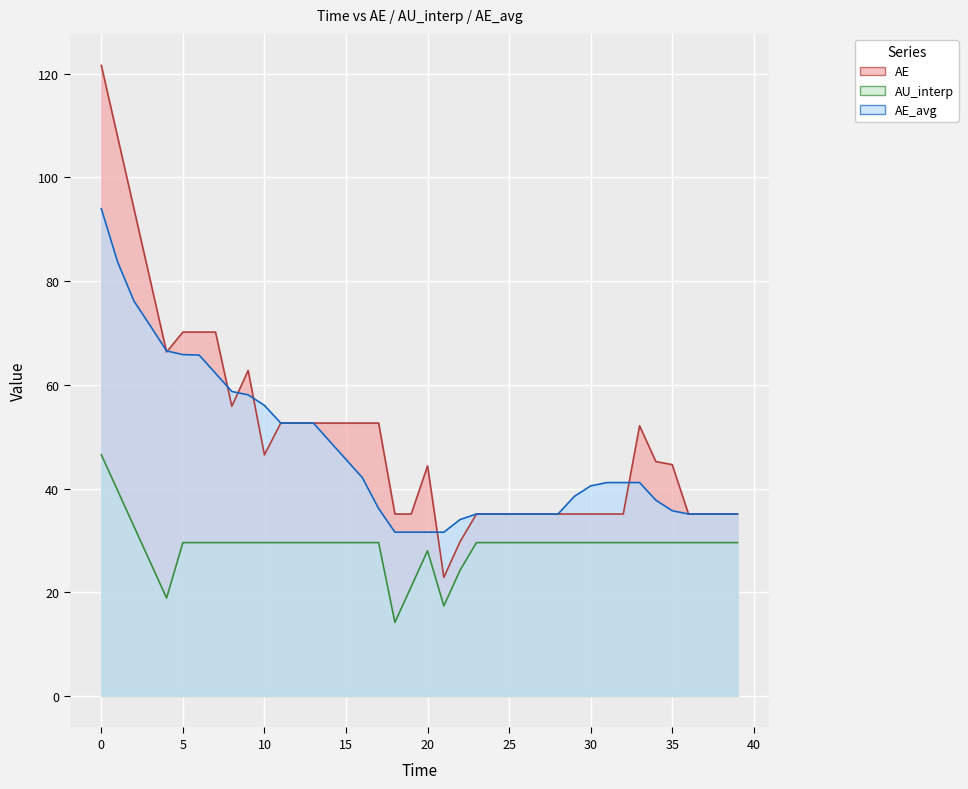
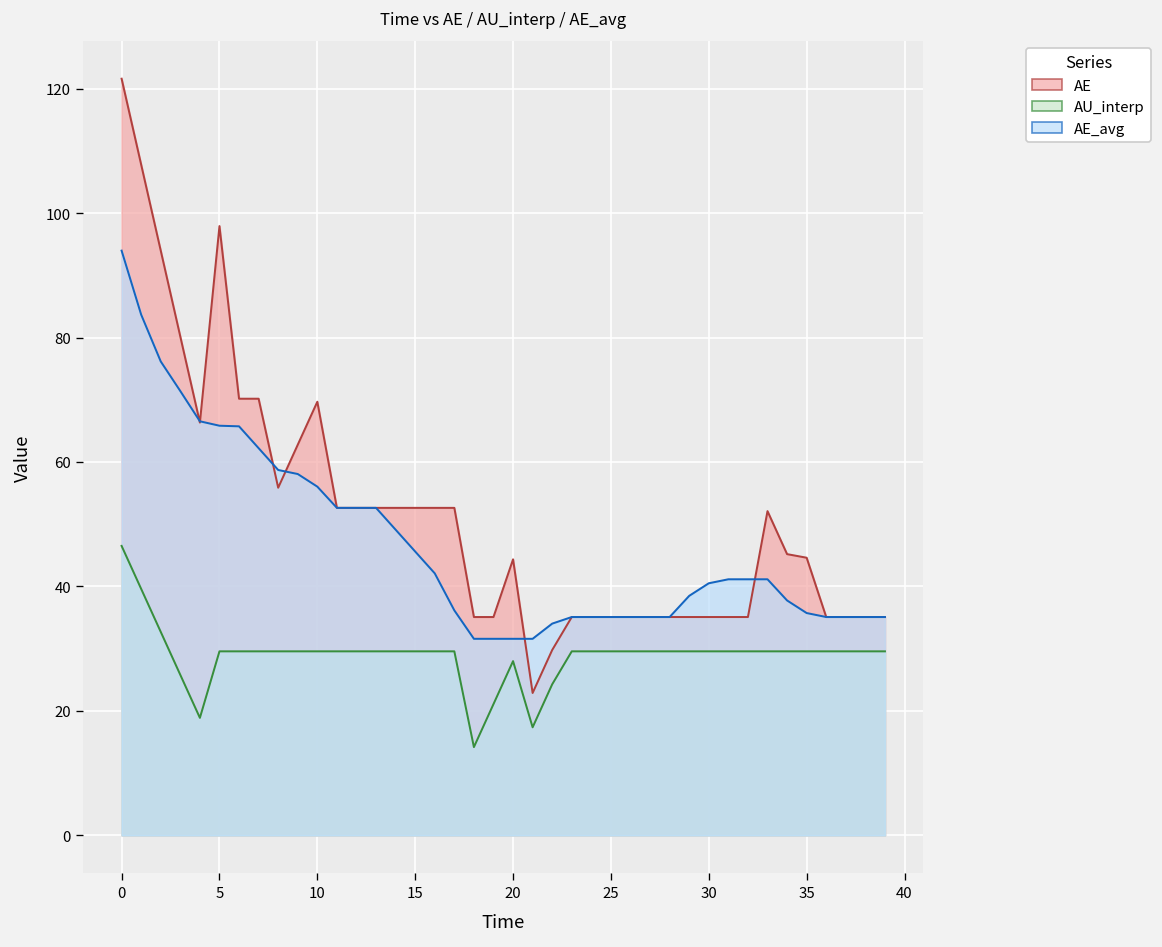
AE, 5: 70 -> 98
AE, 10: 46 -> 70
